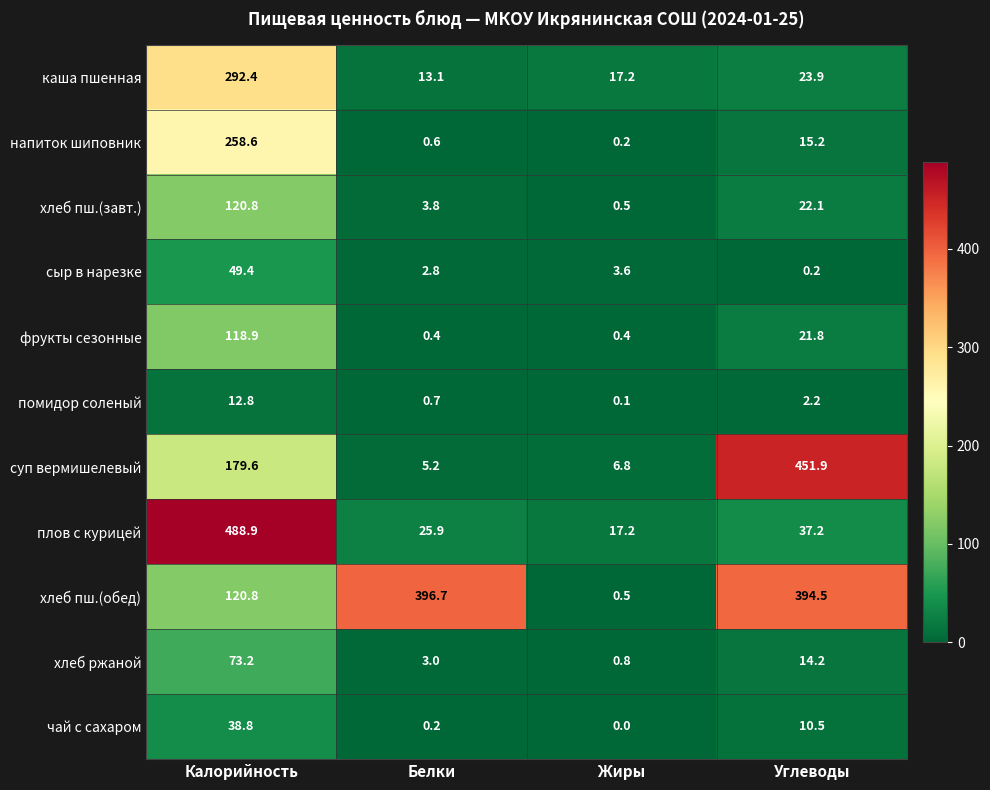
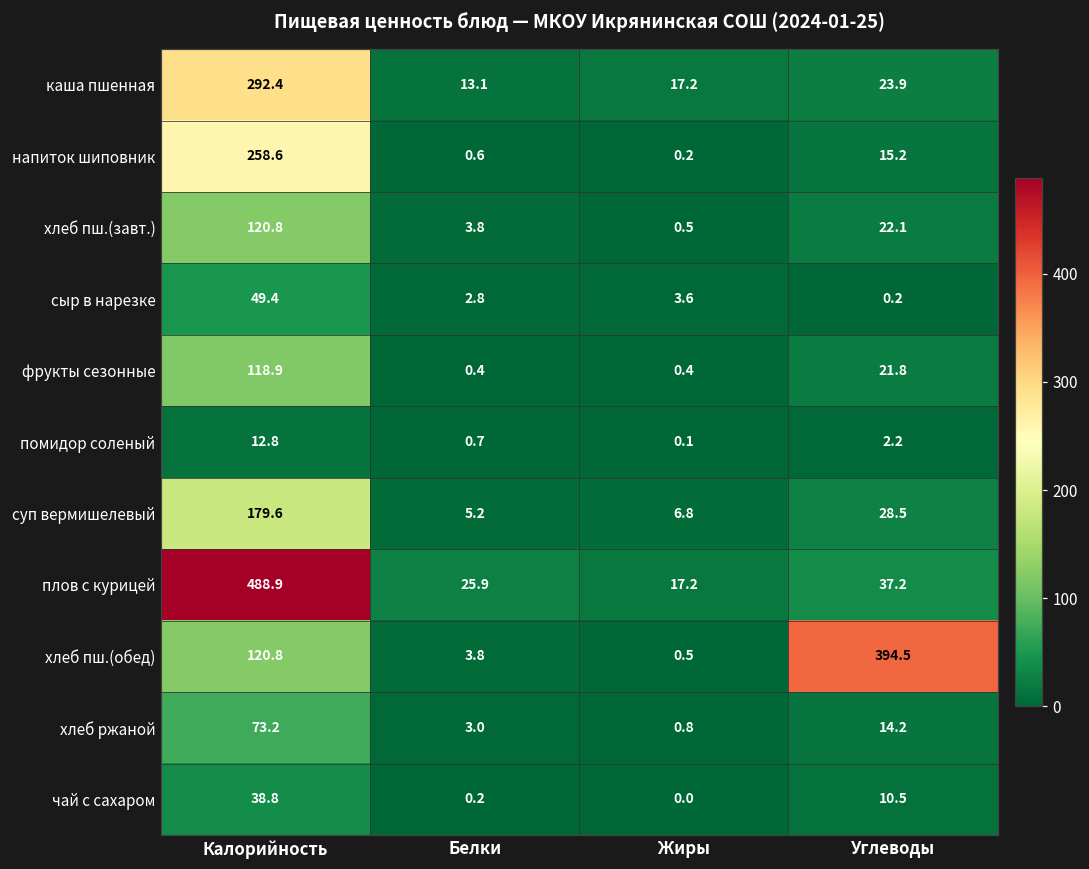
суп вермишелевый, Углеводы: 451.9 -> 28.5
хлеб пш.(обед), Белки: 396.7 -> 3.8
